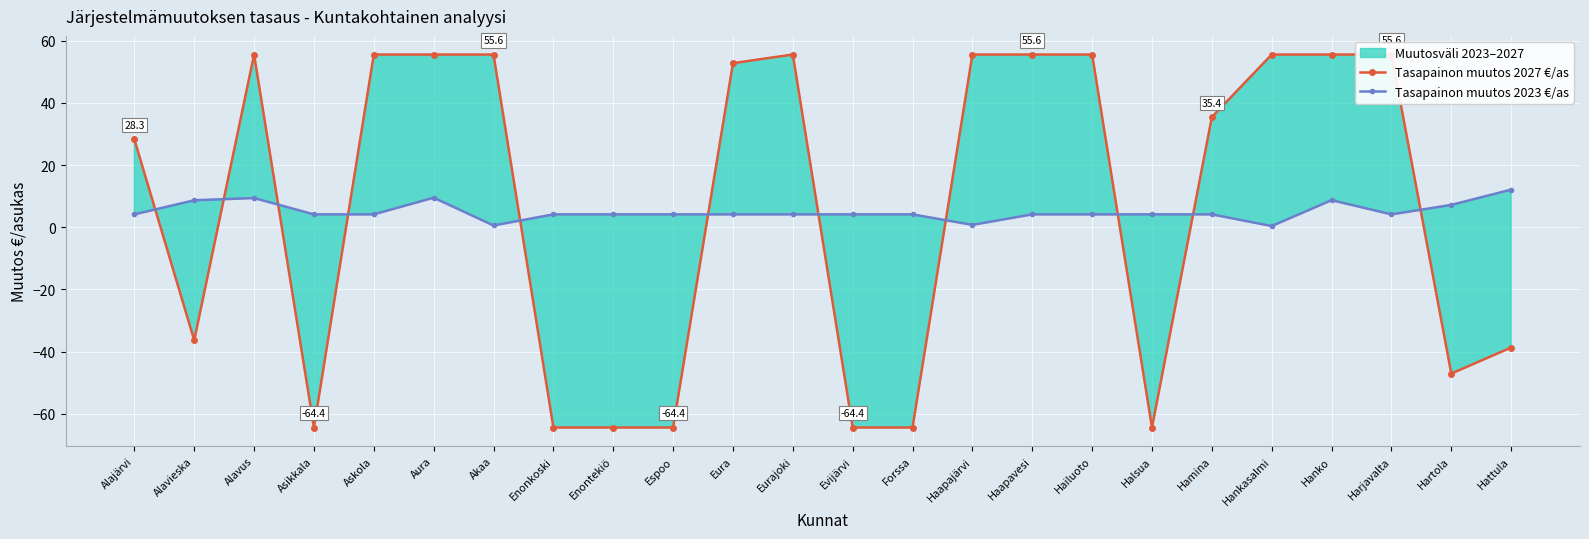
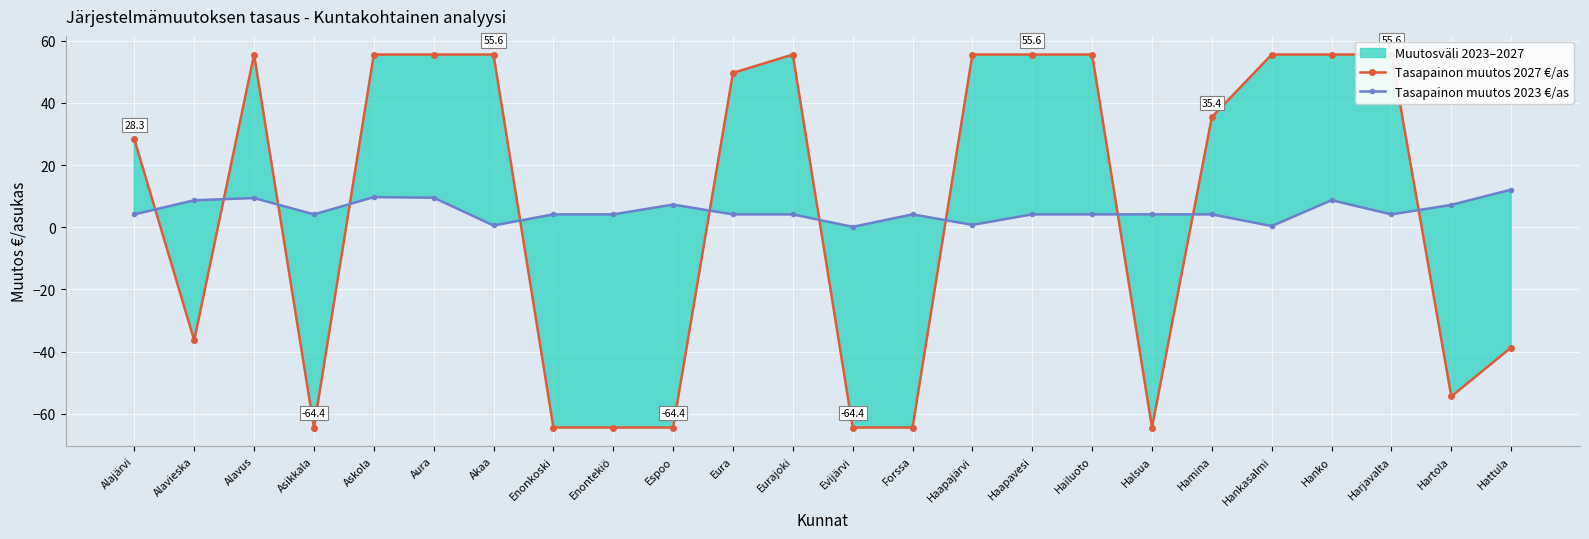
Tasapainon muutos 2023 €/as, Askola: 4 -> 10
Tasapainon muutos 2023 €/as, Espoo: 4 -> 7
Tasapainon muutos 2027 €/as, Eura: 53 -> 50
Tasapainon muutos 2023 €/as, Evijärvi: 4 -> 0
Tasapainon muutos 2027 €/as, Hartola: -47 -> -54
